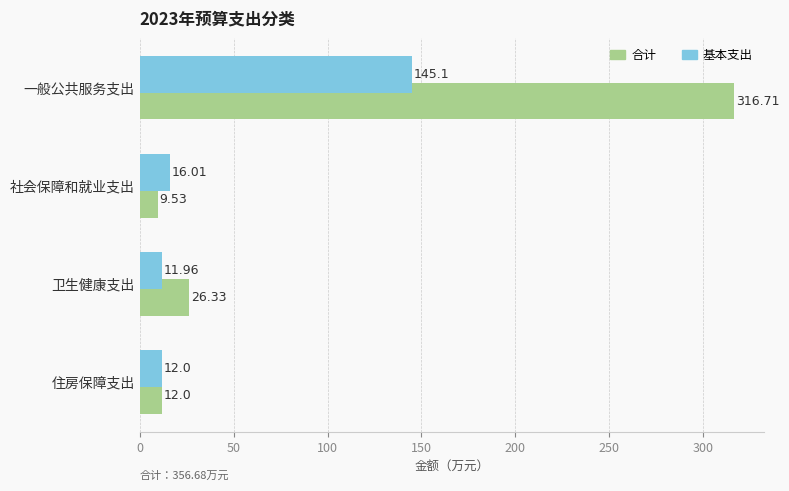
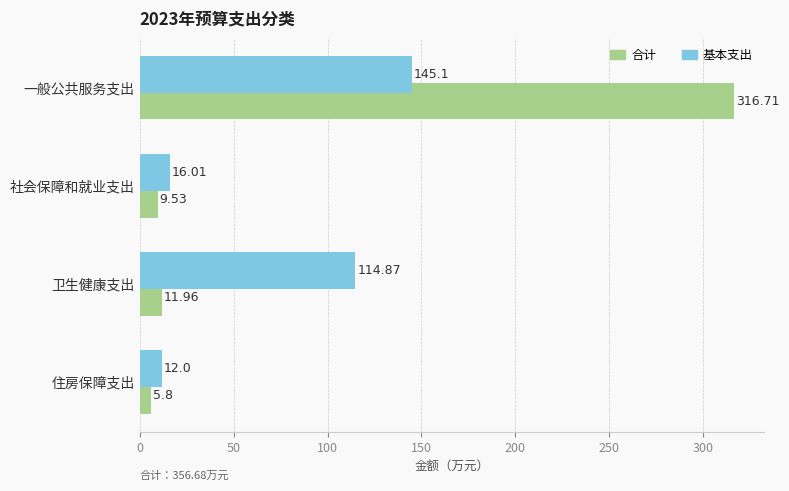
基本支出, 卫生健康支出: 11.96 -> 114.87
合计, 卫生健康支出: 26.33 -> 11.96
合计, 住房保障支出: 12.0 -> 5.8
